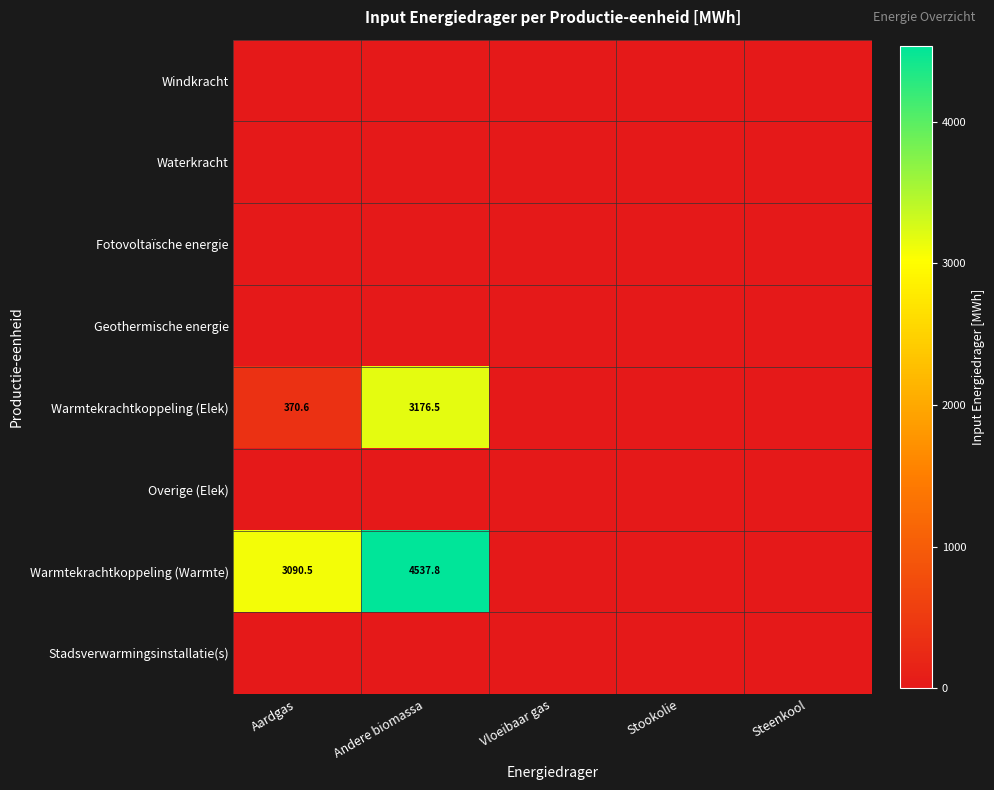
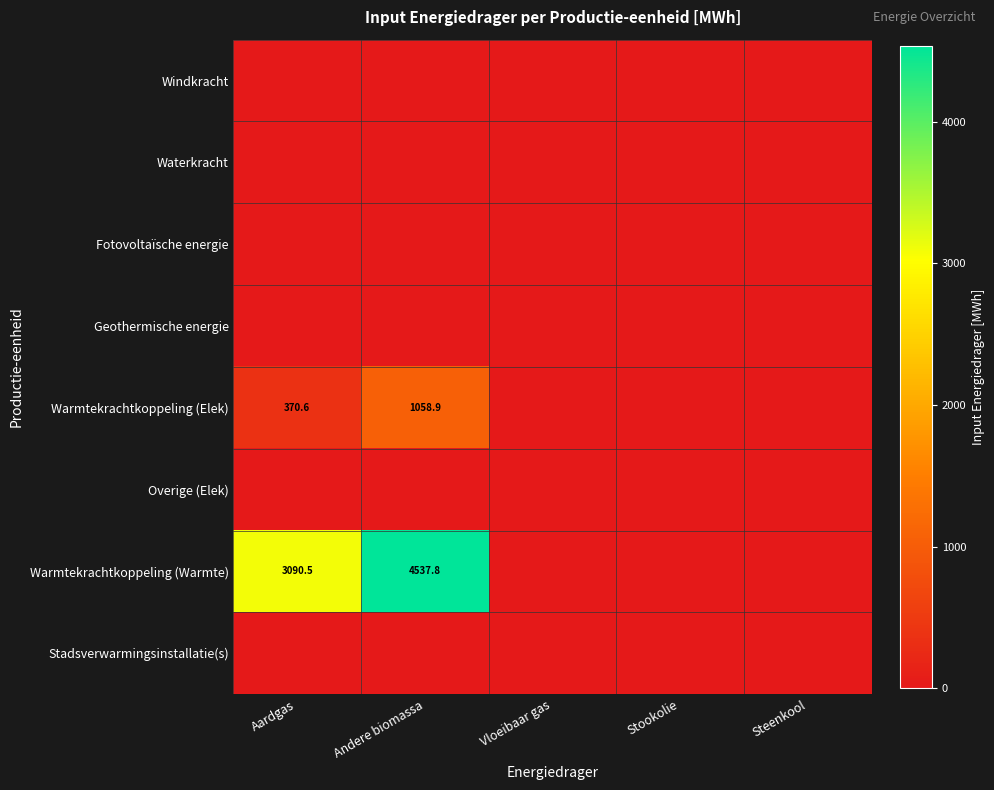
Warmtekrachtkoppeling (Elek), Andere biomassa: 3176.5 -> 1058.9
